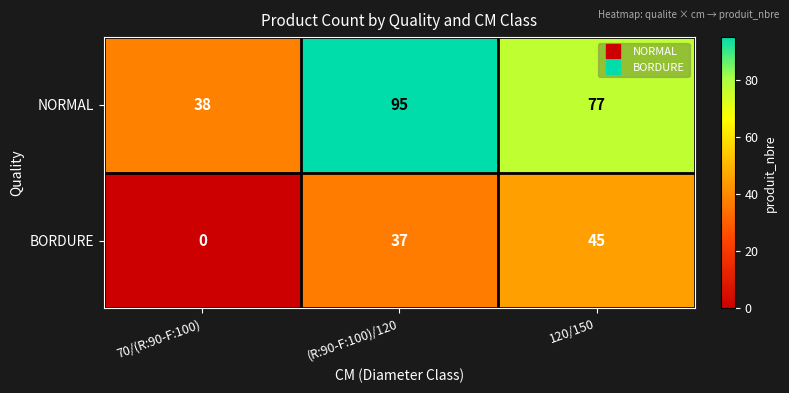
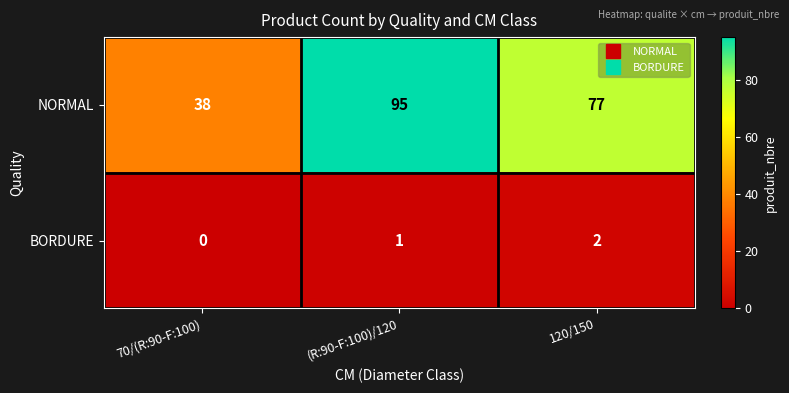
BORDURE, (R:90-F:100)/120: 37 -> 1
BORDURE, 120/150: 45 -> 2
